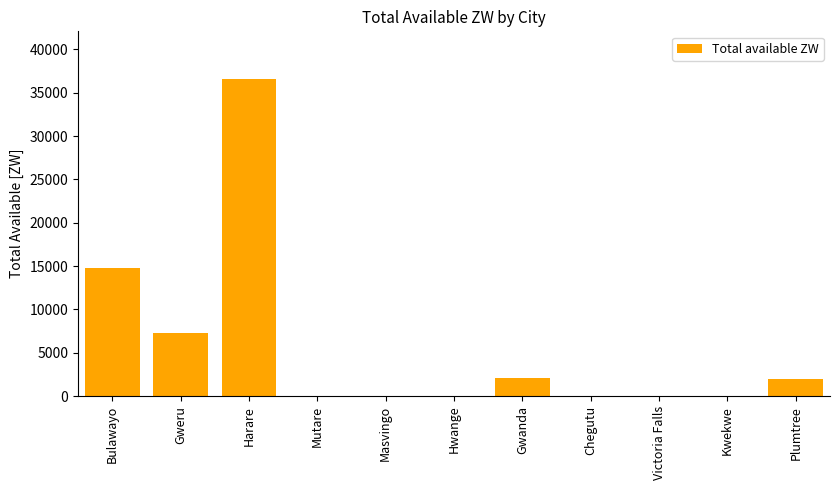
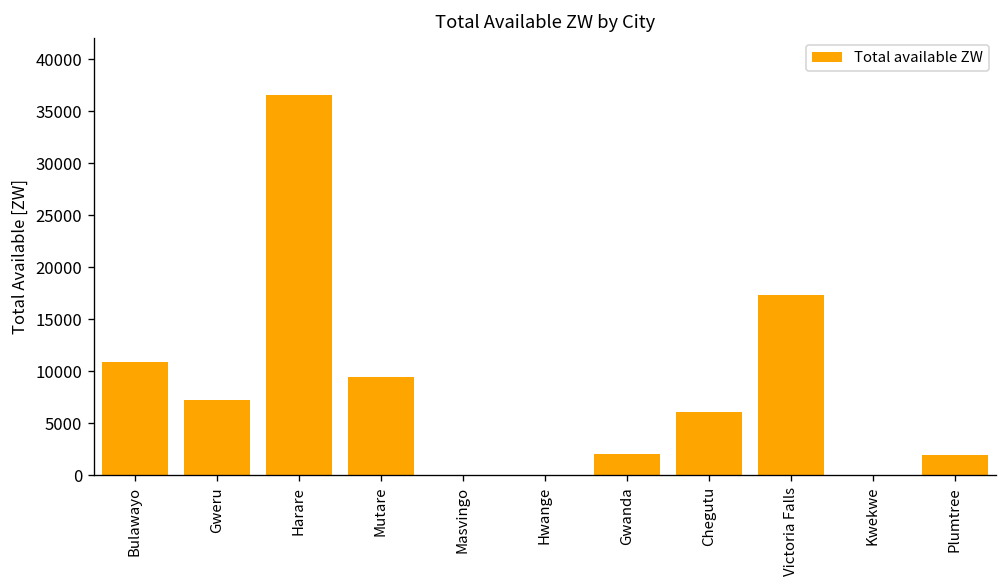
Bulawayo: 15000 -> 11000
Mutare: 0 -> 9000
Chegutu: 0 -> 6000
Victoria Falls: 0 -> 17000
